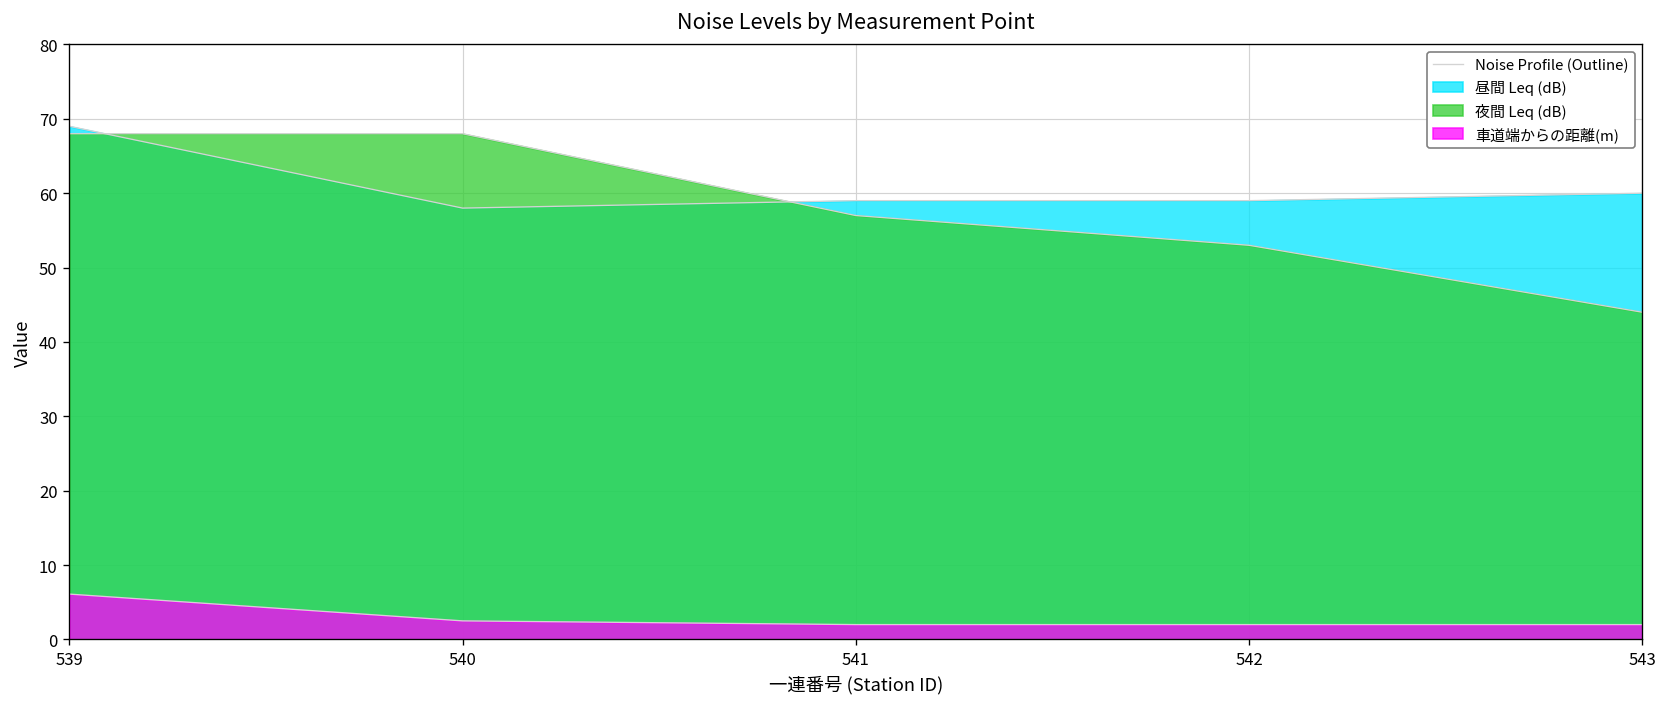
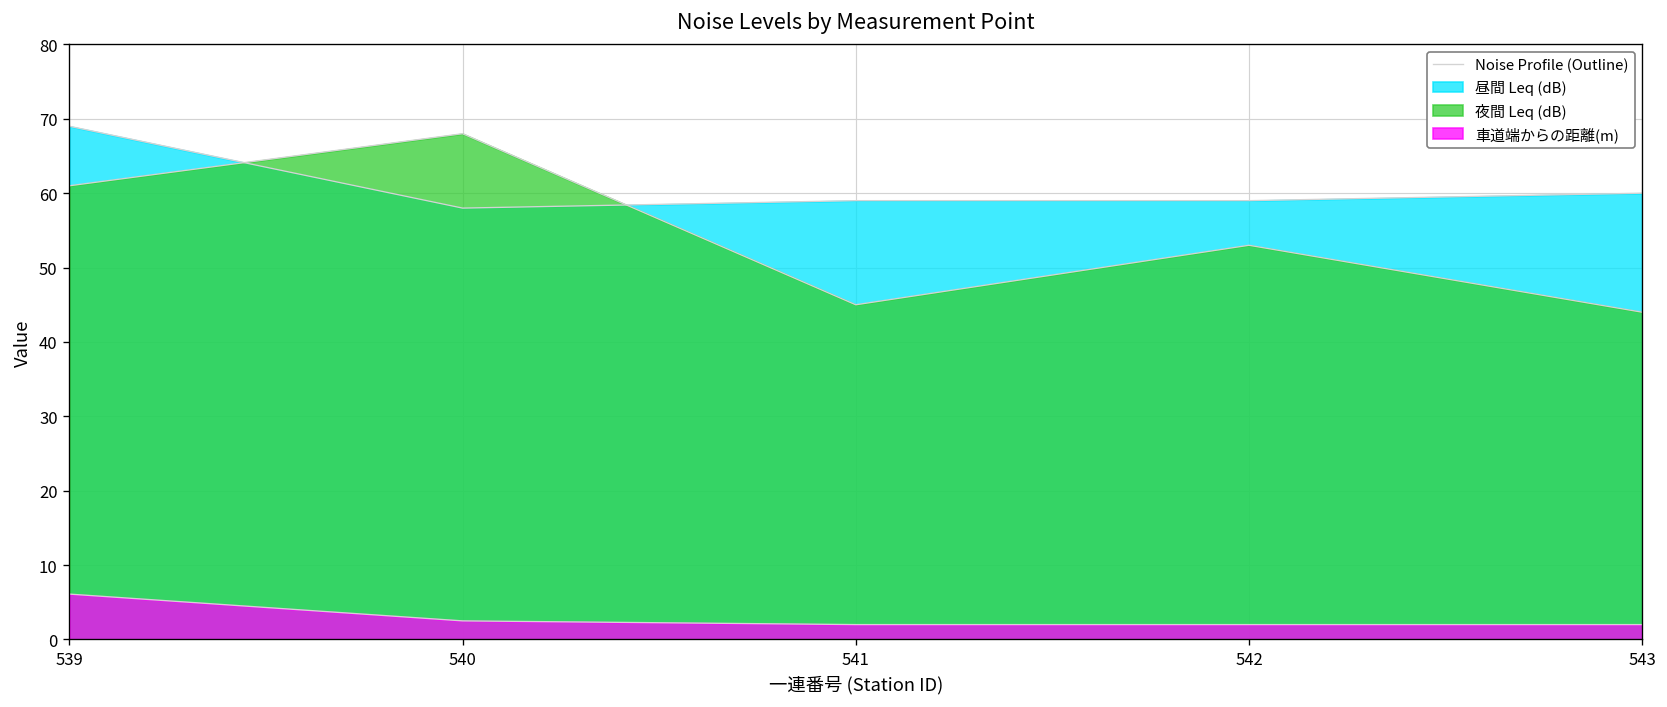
夜間 Leq (dB), 539: 68 -> 61
夜間 Leq (dB), 541: 57 -> 45
